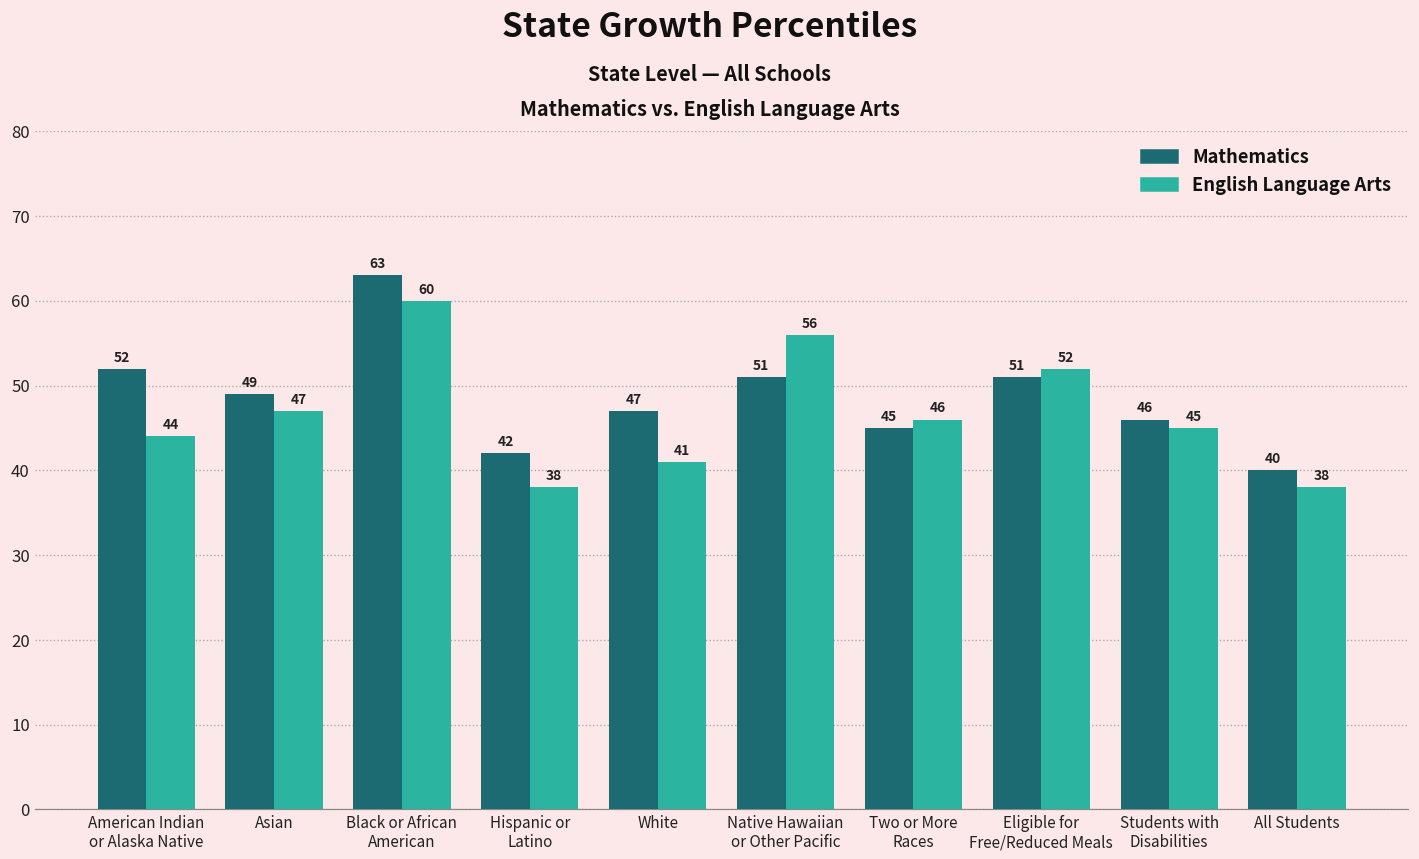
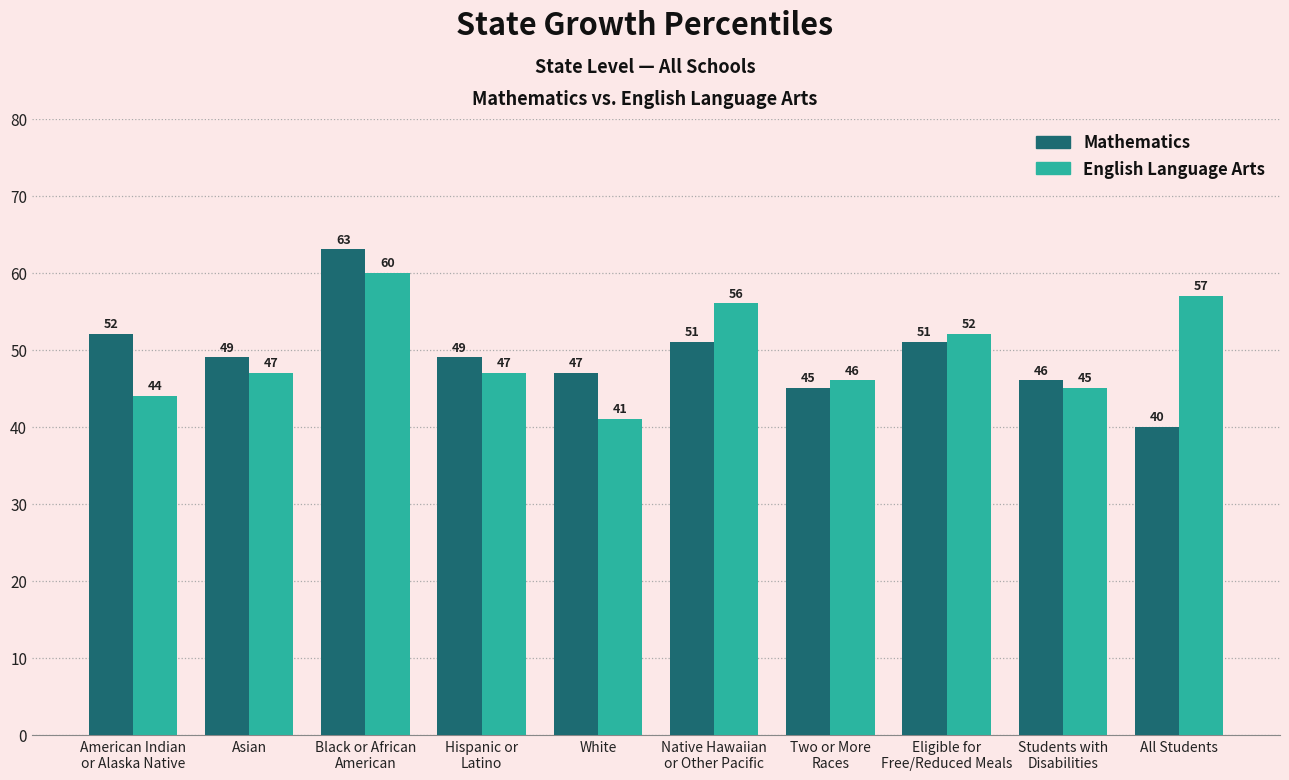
Mathematics, Hispanic or Latino: 42 -> 49
English Language Arts, Hispanic or Latino: 38 -> 47
English Language Arts, All Students: 38 -> 57
